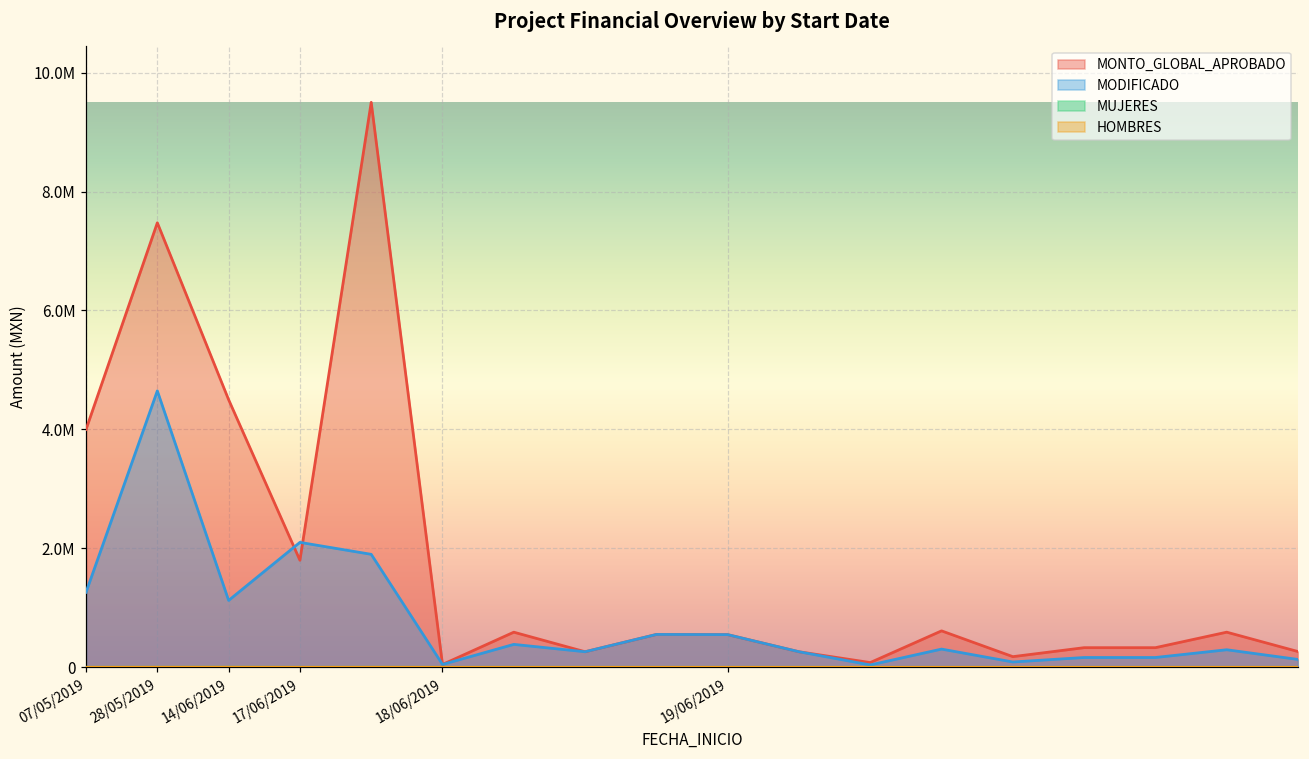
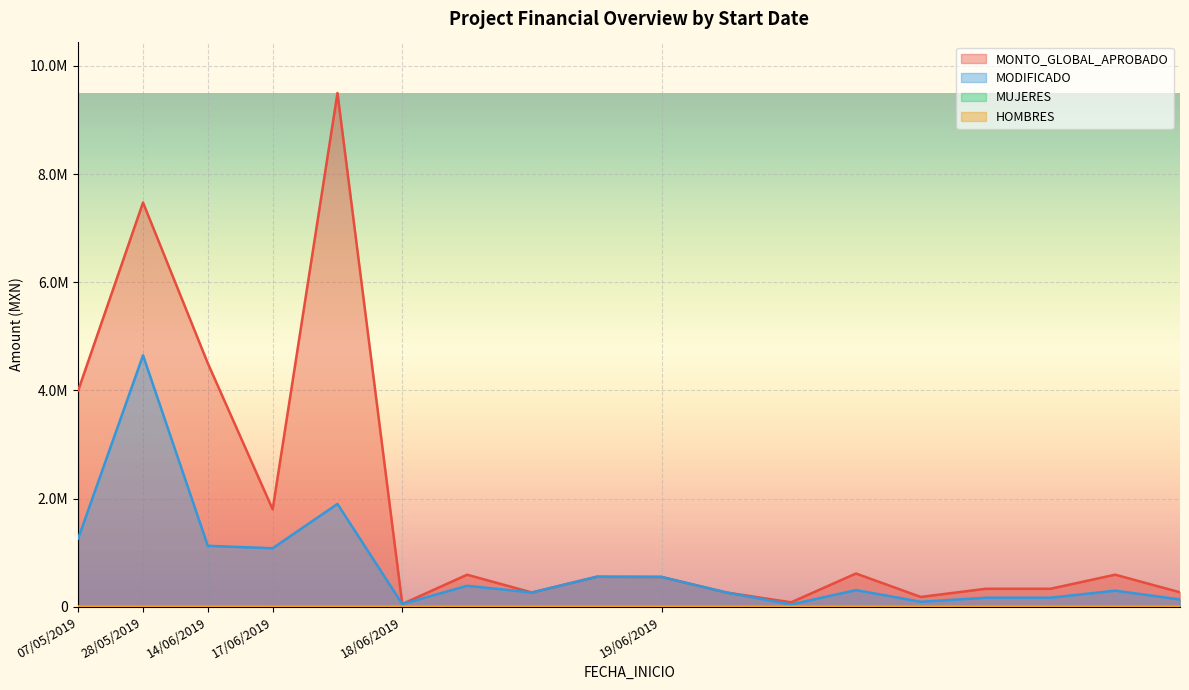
MODIFICADO, 17/06/2019: 2100000 -> 1100000
